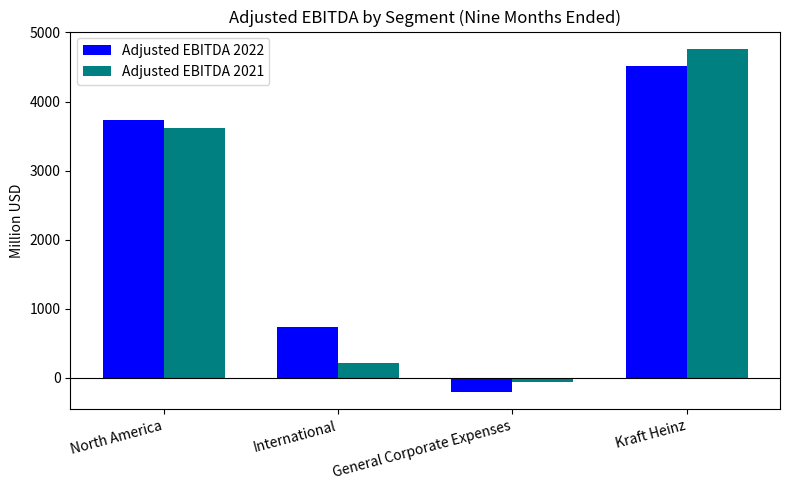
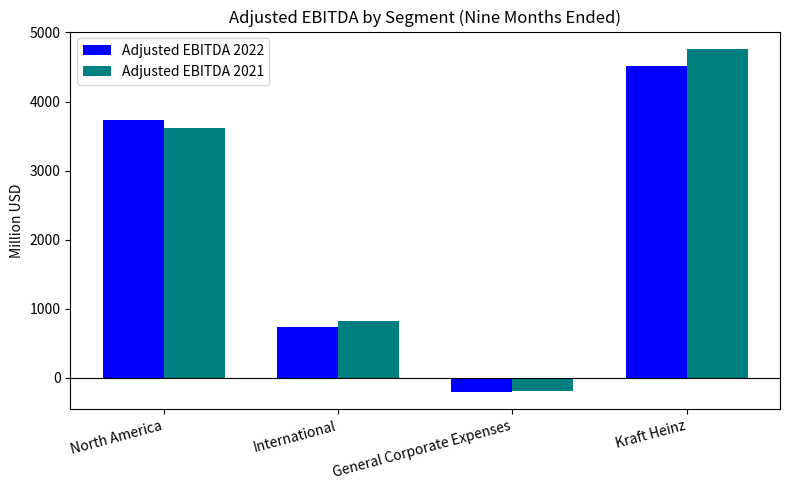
Adjusted EBITDA 2021, International: 200 -> 800
Adjusted EBITDA 2021, General Corporate Expenses: -100 -> -200
